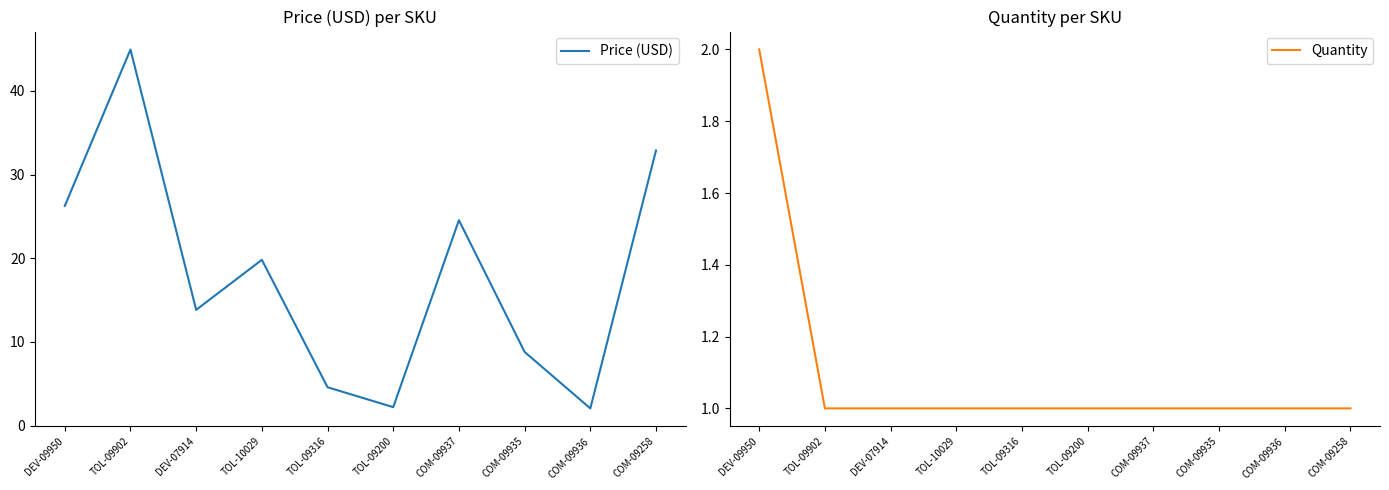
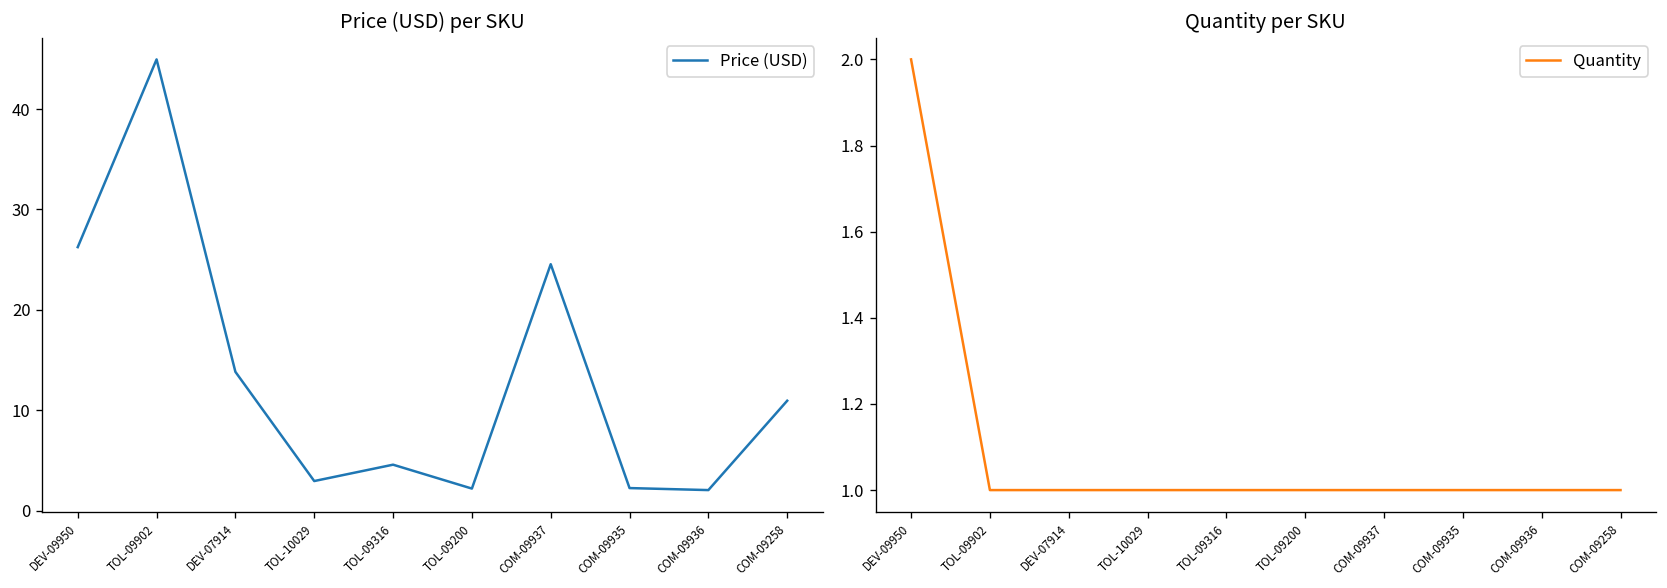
Price (USD) per SKU, TOL-10029: 20 -> 3
Price (USD) per SKU, COM-09935: 9 -> 2
Price (USD) per SKU, COM-09258: 33 -> 11
